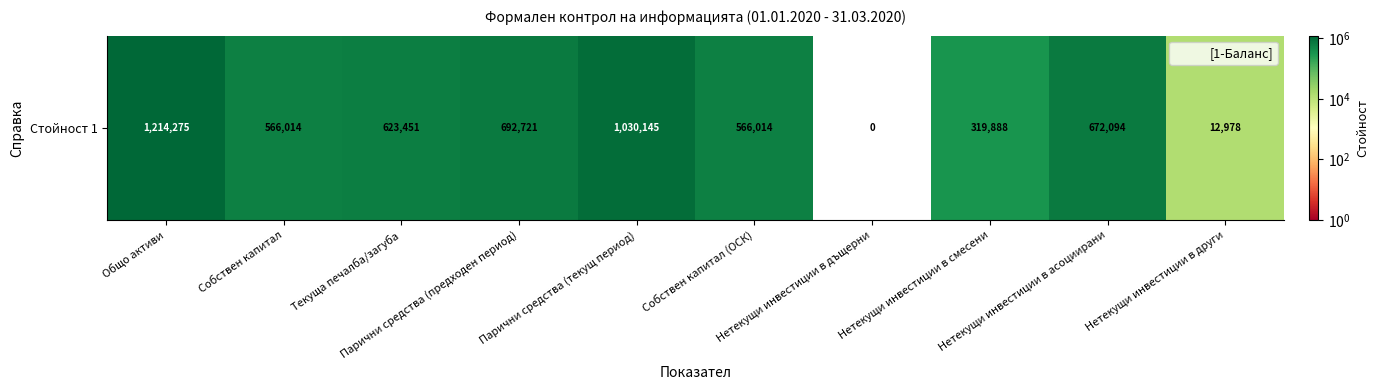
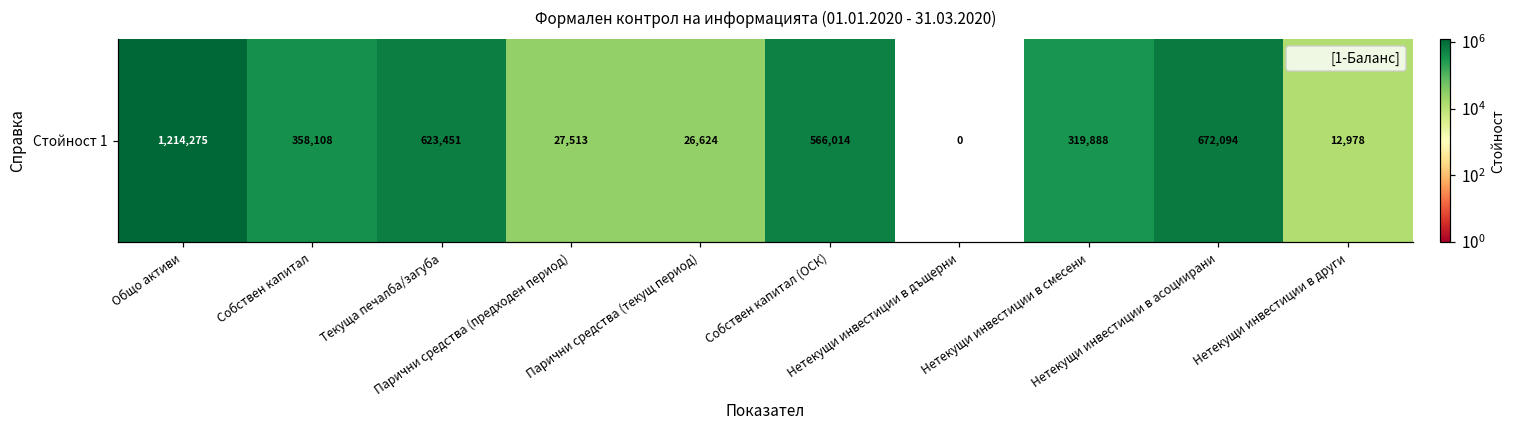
Стойност 1, Собствен капитал: 566,014 -> 358,108
Стойност 1, Парични средства (предходен период): 692,721 -> 27,513
Стойност 1, Парични средства (текущ период): 1,030,145 -> 26,624
